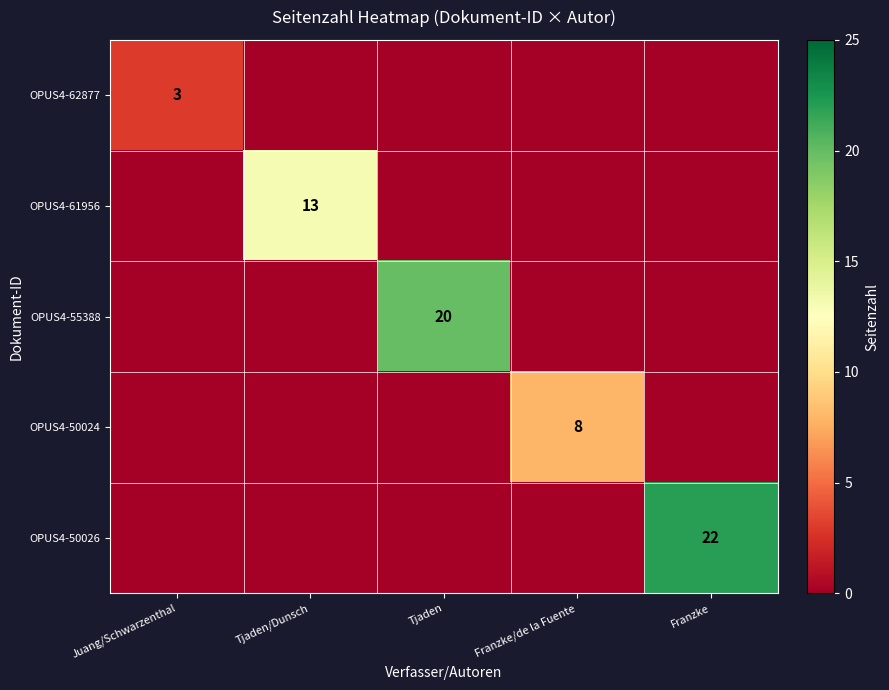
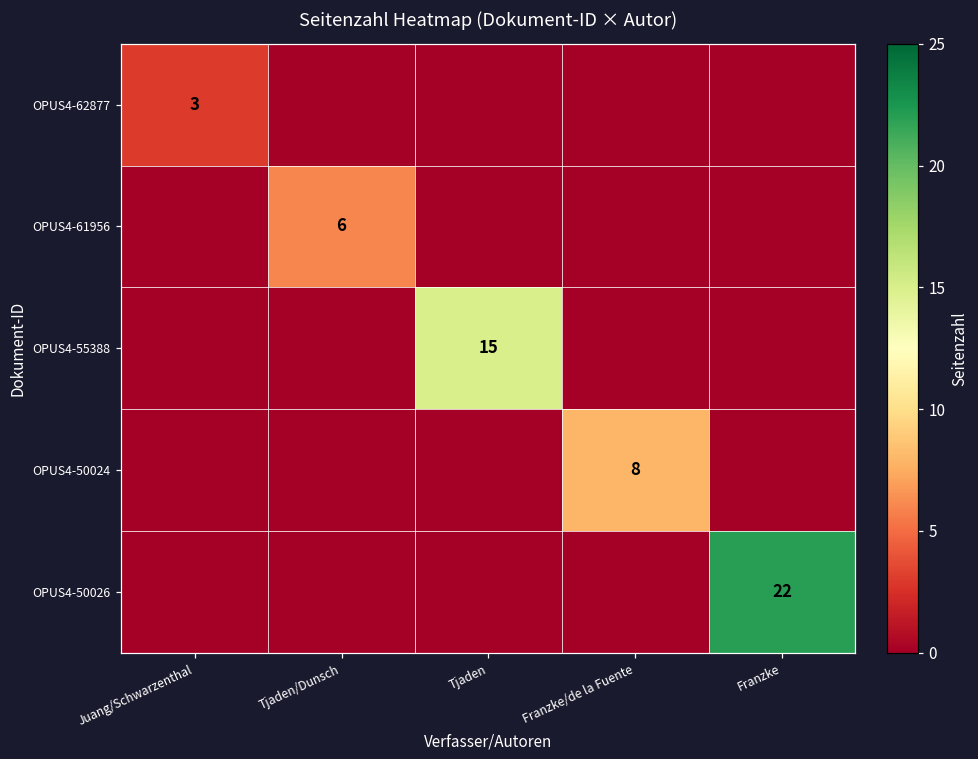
OPUS4-61956, Tjaden/Dunsch: 13 -> 6
OPUS4-55388, Tjaden: 20 -> 15
